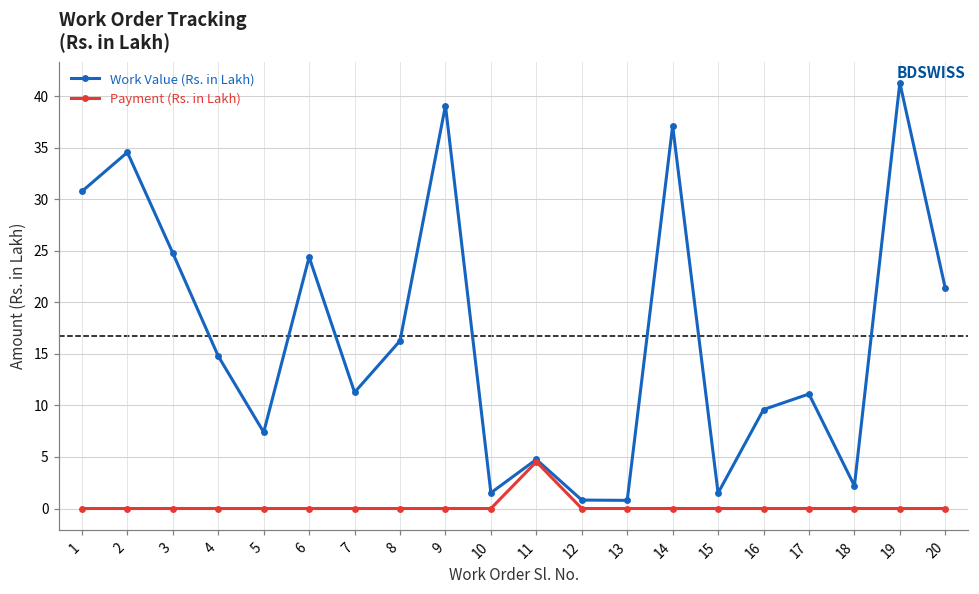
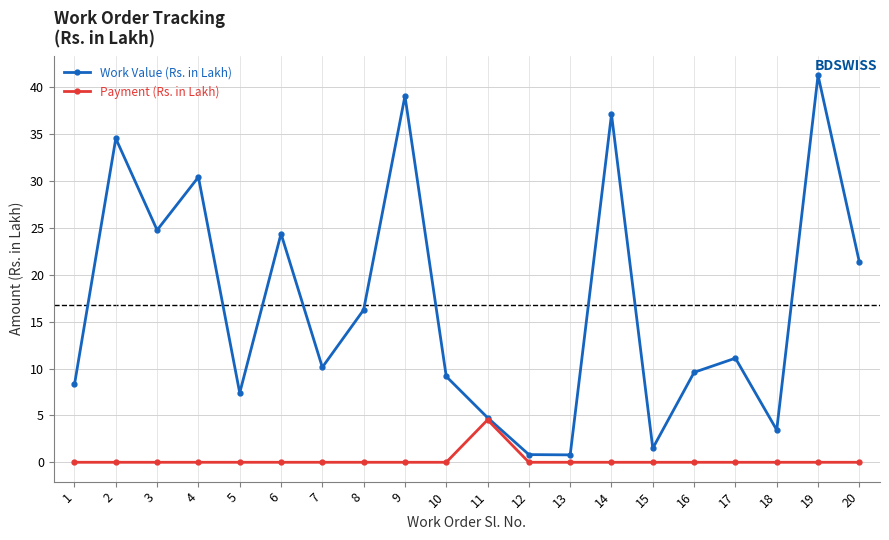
Work Value (Rs. in Lakh), 1: 31 -> 8
Work Value (Rs. in Lakh), 4: 15 -> 30
Work Value (Rs. in Lakh), 7: 11 -> 10
Work Value (Rs. in Lakh), 10: 2 -> 9
Work Value (Rs. in Lakh), 18: 2 -> 3
